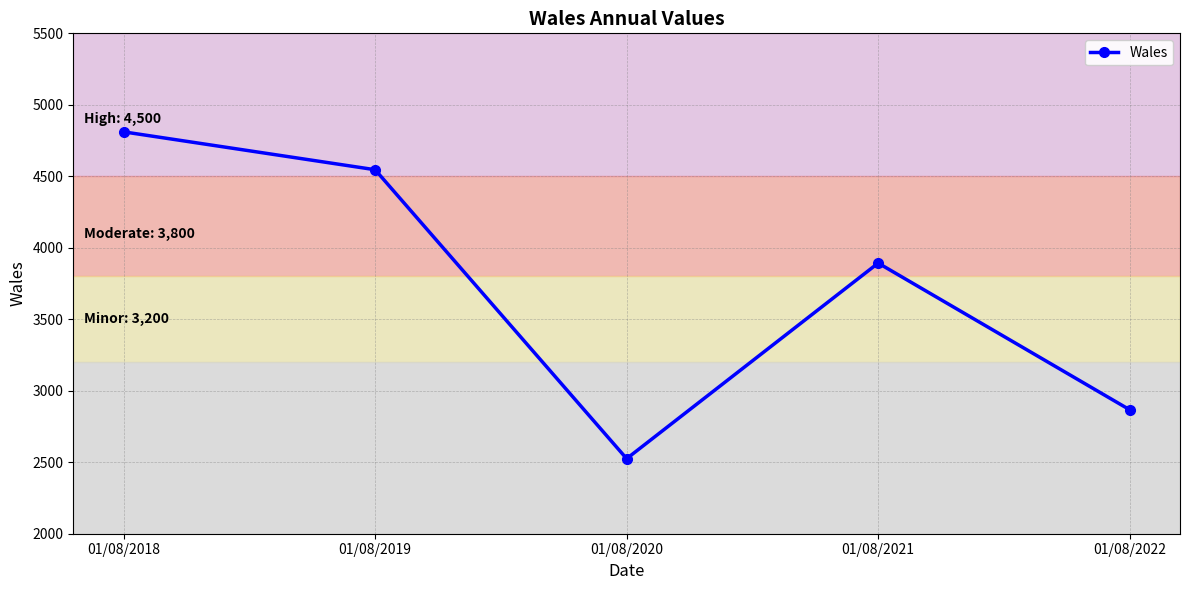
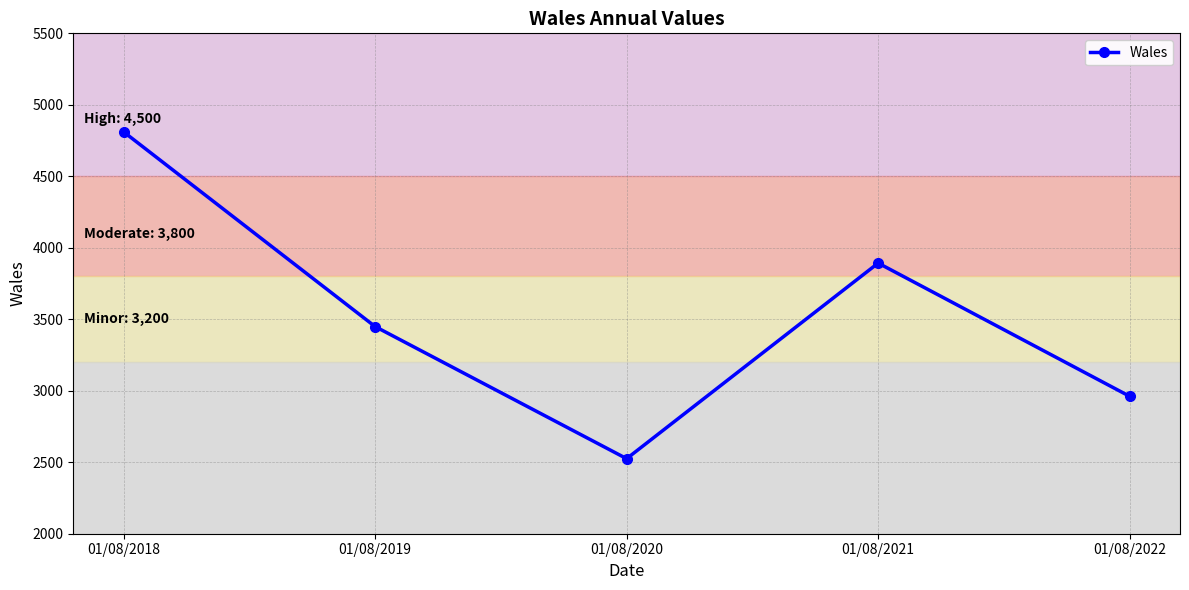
01/08/2019: 4550 -> 3450
01/08/2022: 2870 -> 2960
